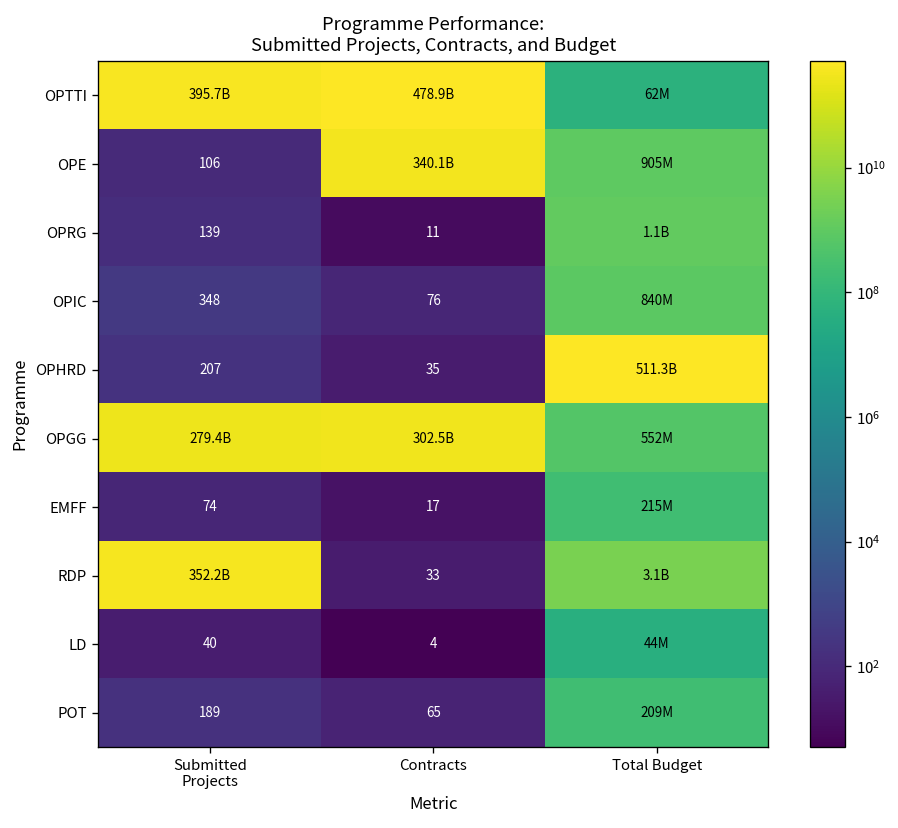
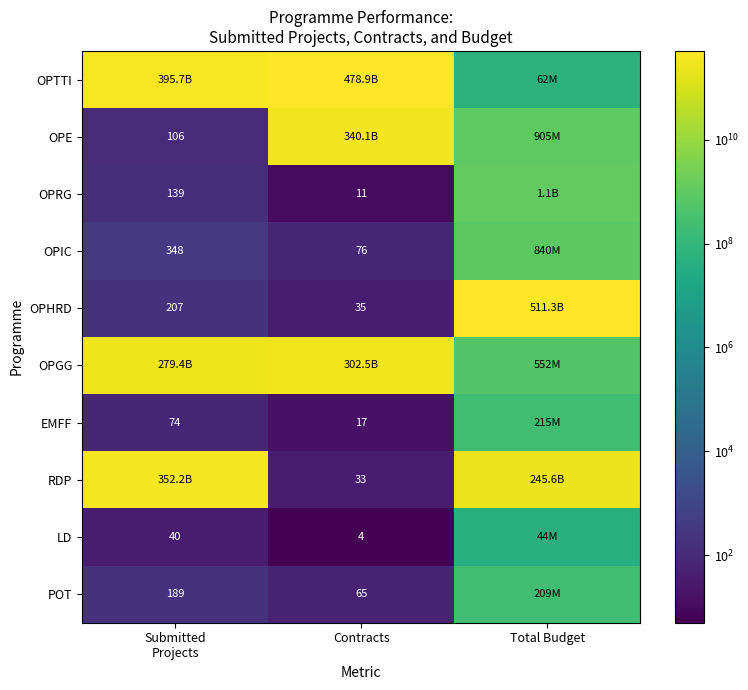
RDP, Total Budget: 3.1B -> 245.6B
